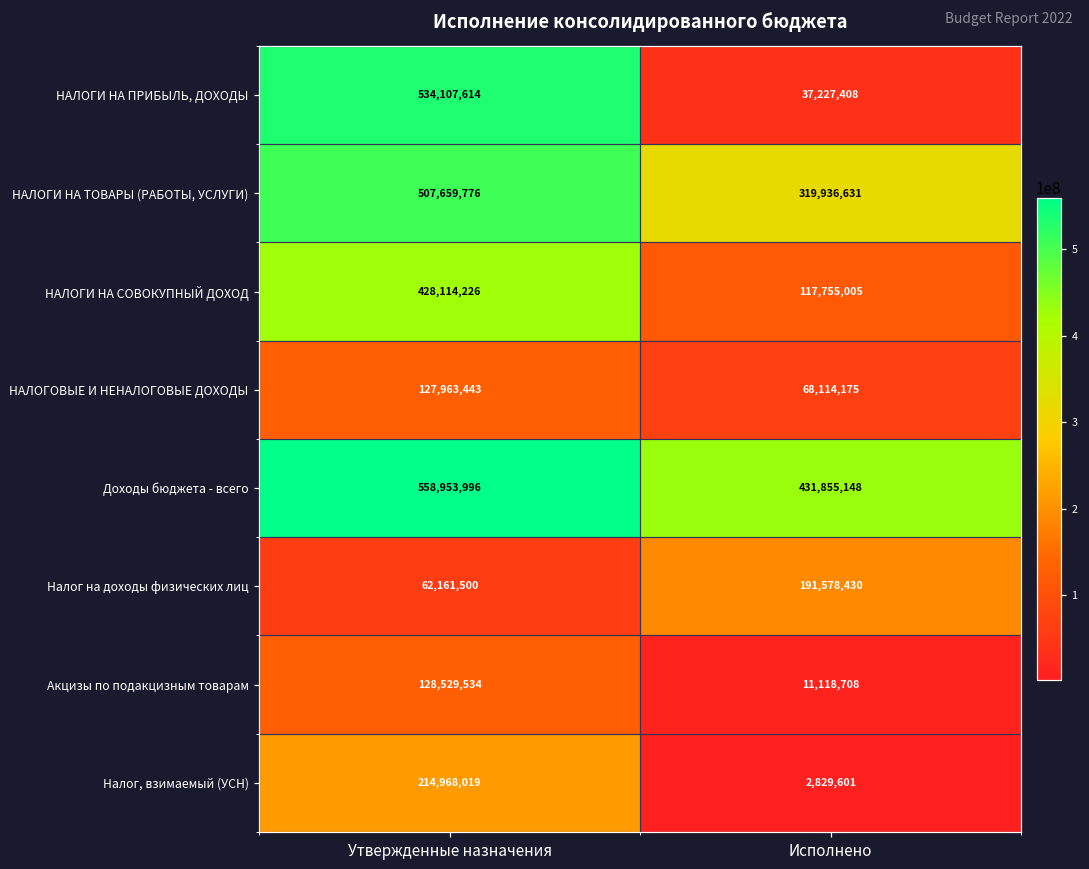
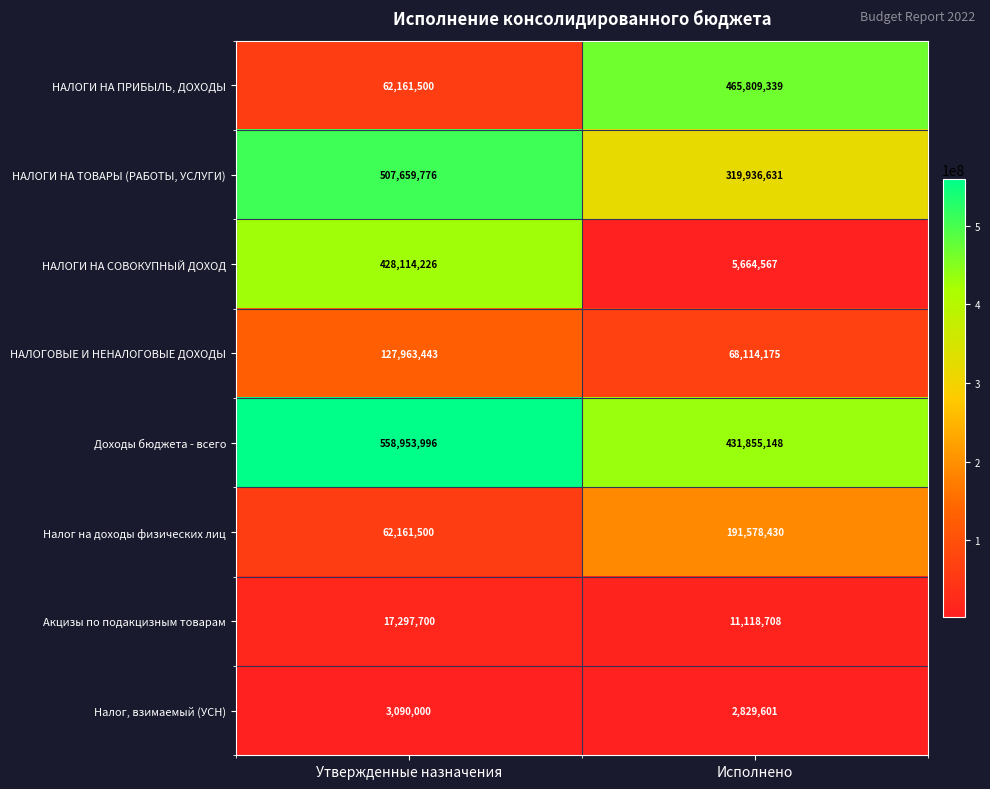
НАЛОГИ НА ПРИБЫЛЬ, ДОХОДЫ, Утвержденные назначения: 534,107,614 -> 62,161,500
НАЛОГИ НА ПРИБЫЛЬ, ДОХОДЫ, Исполнено: 37,227,408 -> 465,809,339
НАЛОГИ НА СОВОКУПНЫЙ ДОХОД, Исполнено: 117,755,005 -> 5,664,567
Акцизы по подакцизным товарам, Утвержденные назначения: 128,529,534 -> 17,297,700
Налог, взимаемый (УСН), Утвержденные назначения: 214,968,019 -> 3,090,000
